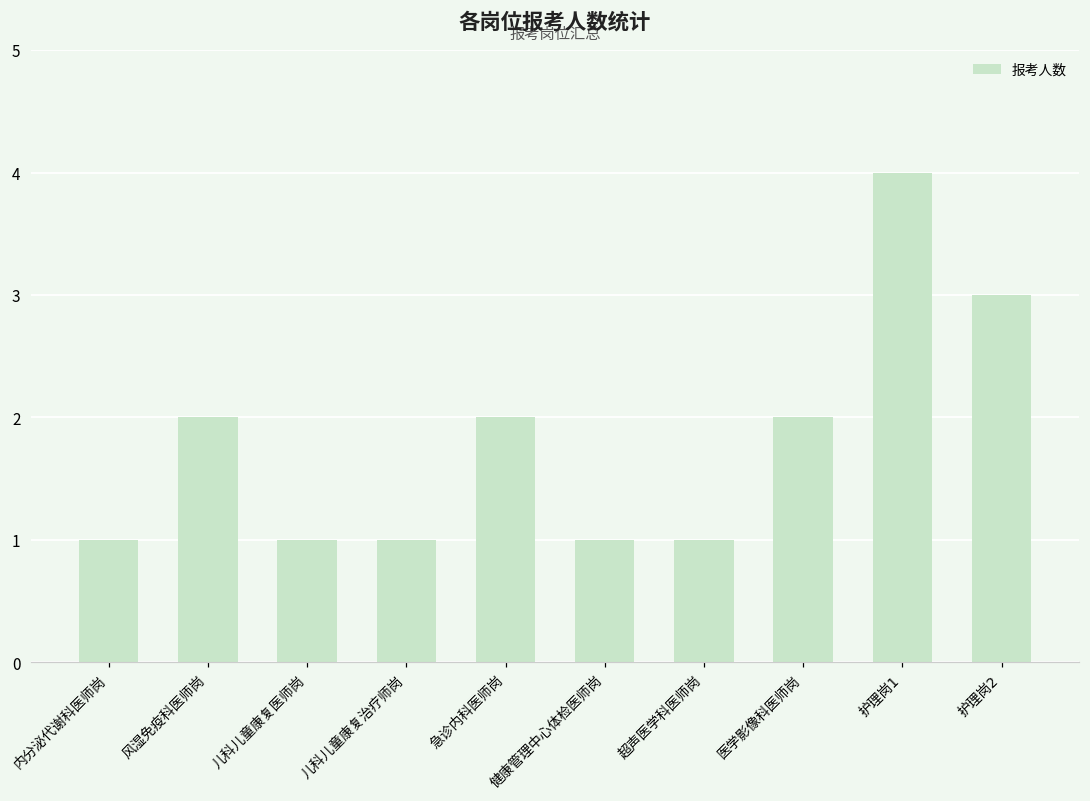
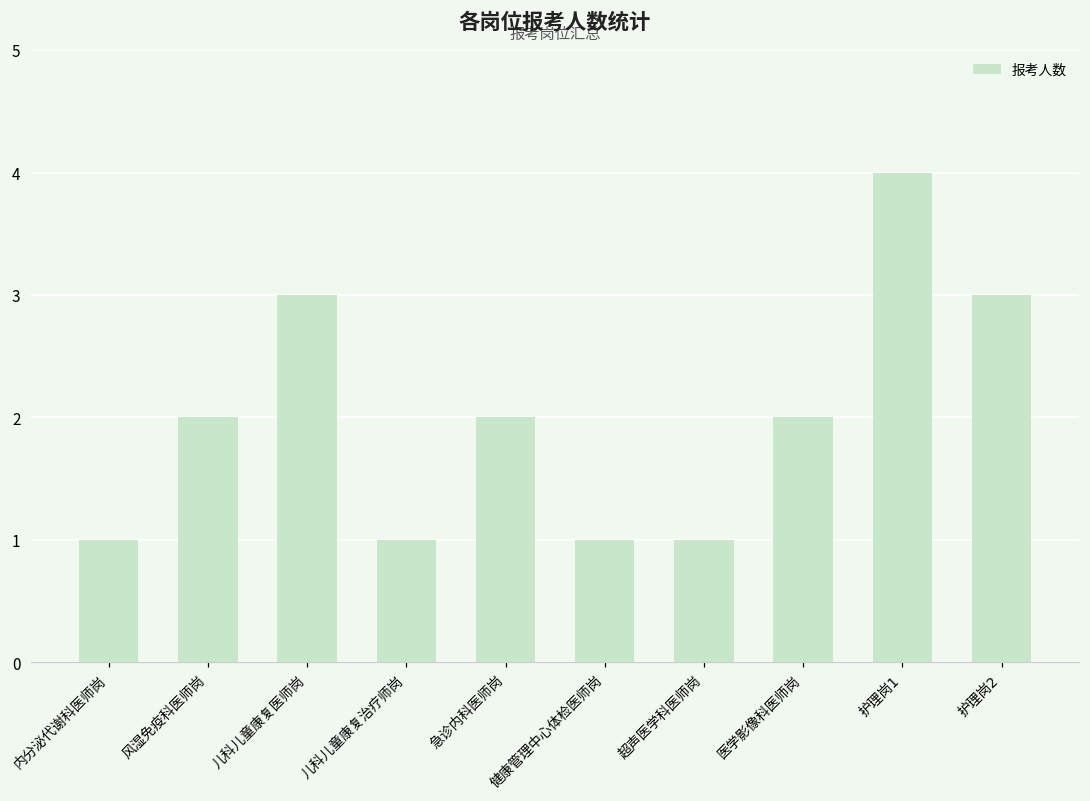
儿科儿童康复医师岗: 1 -> 3
